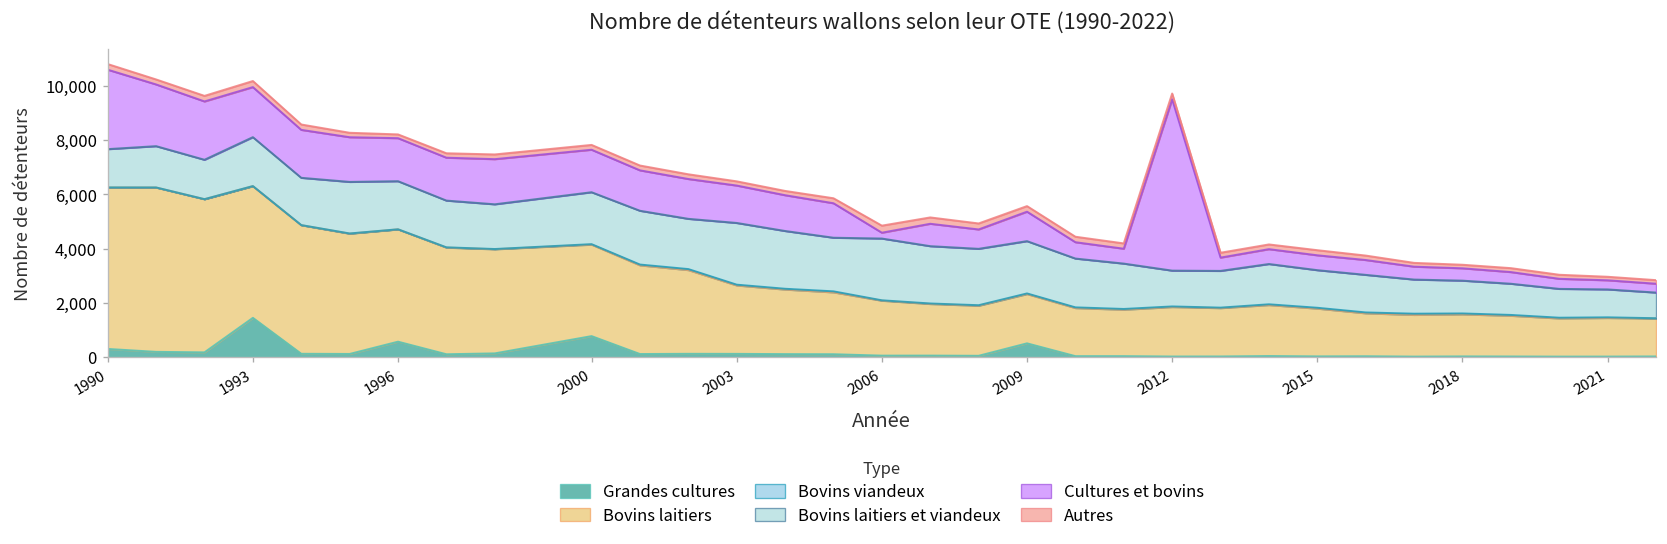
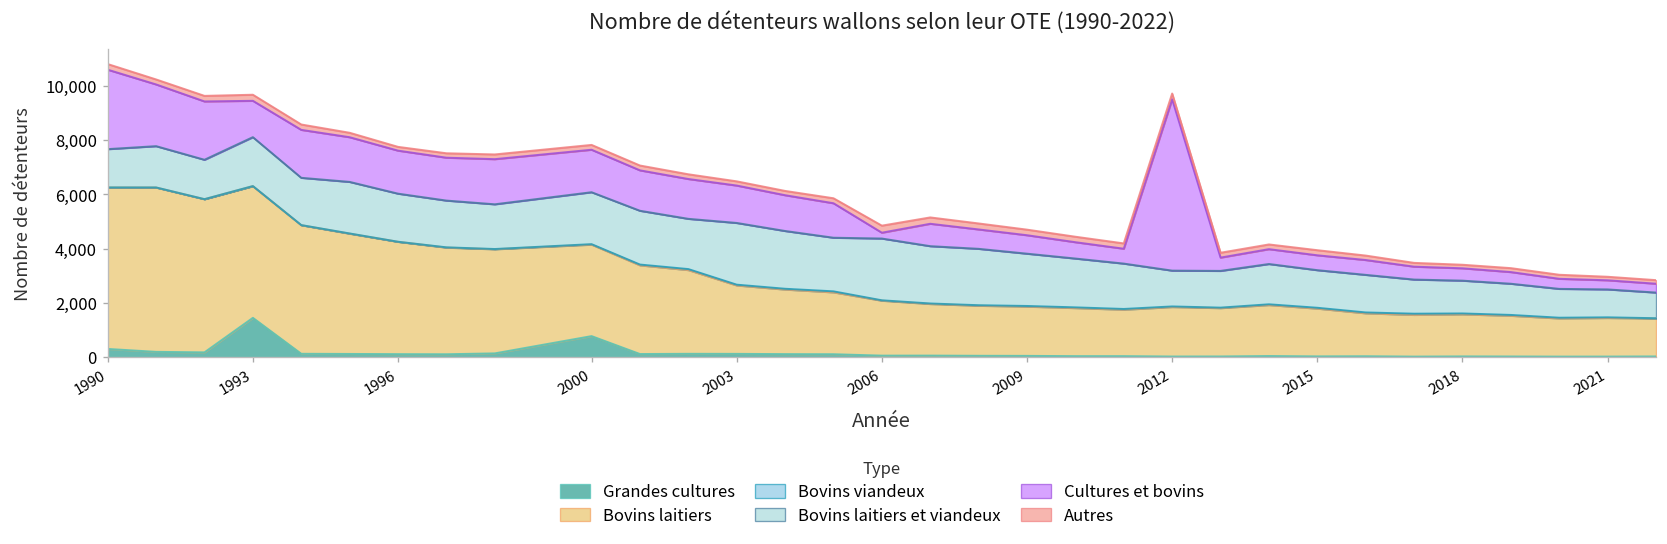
Cultures et bovins, 1993: 1,800 -> 1,300
Grandes cultures, 1996: 600 -> 100
Grandes cultures, 2009: 500 -> 0
Cultures et bovins, 2009: 1,100 -> 700
